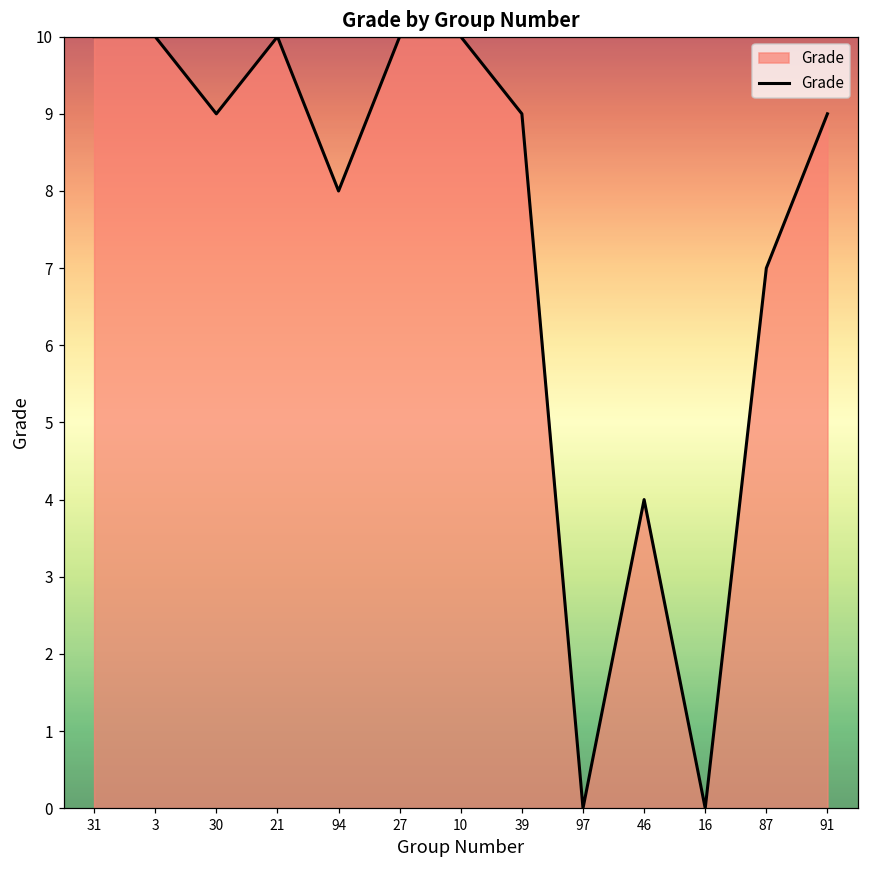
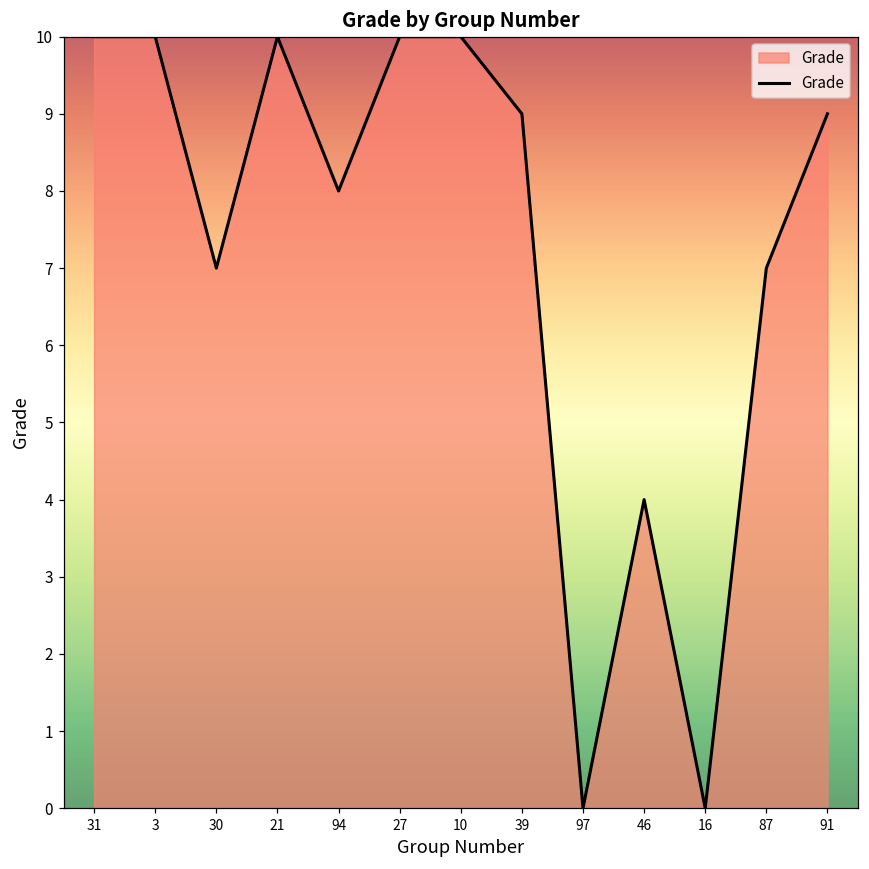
30: 9 -> 7
